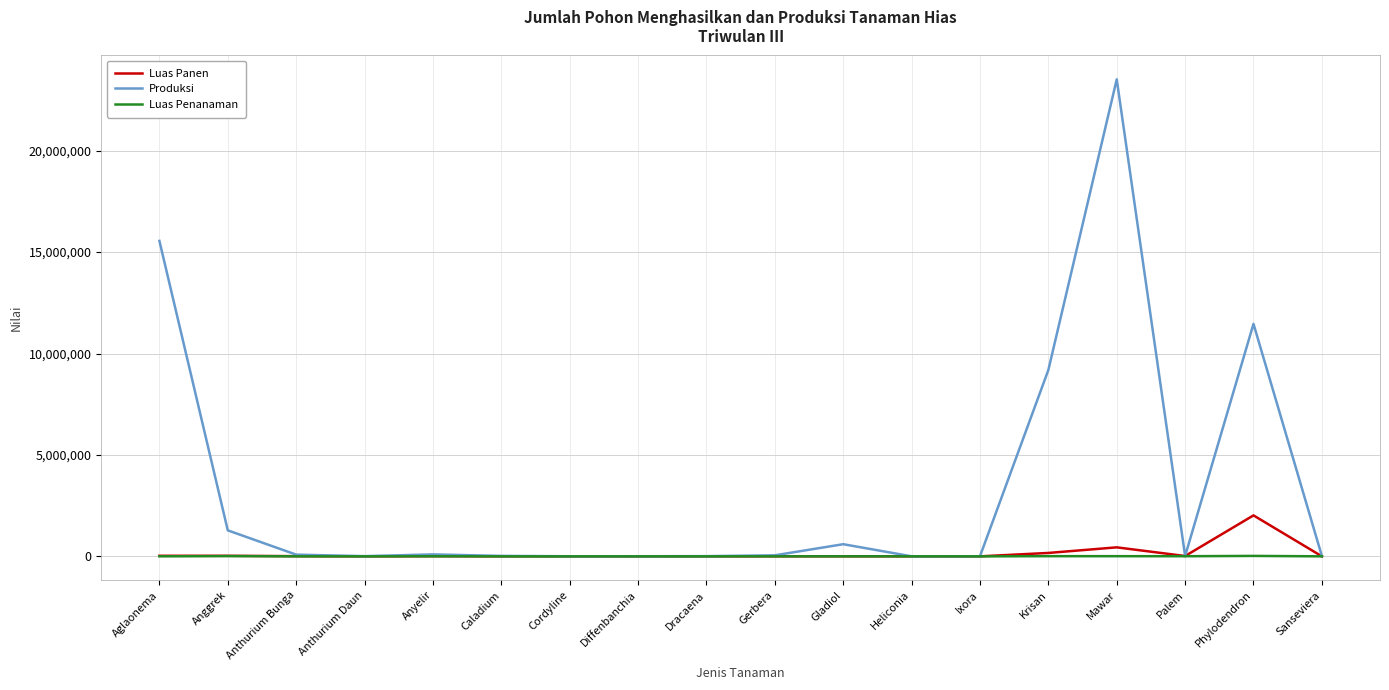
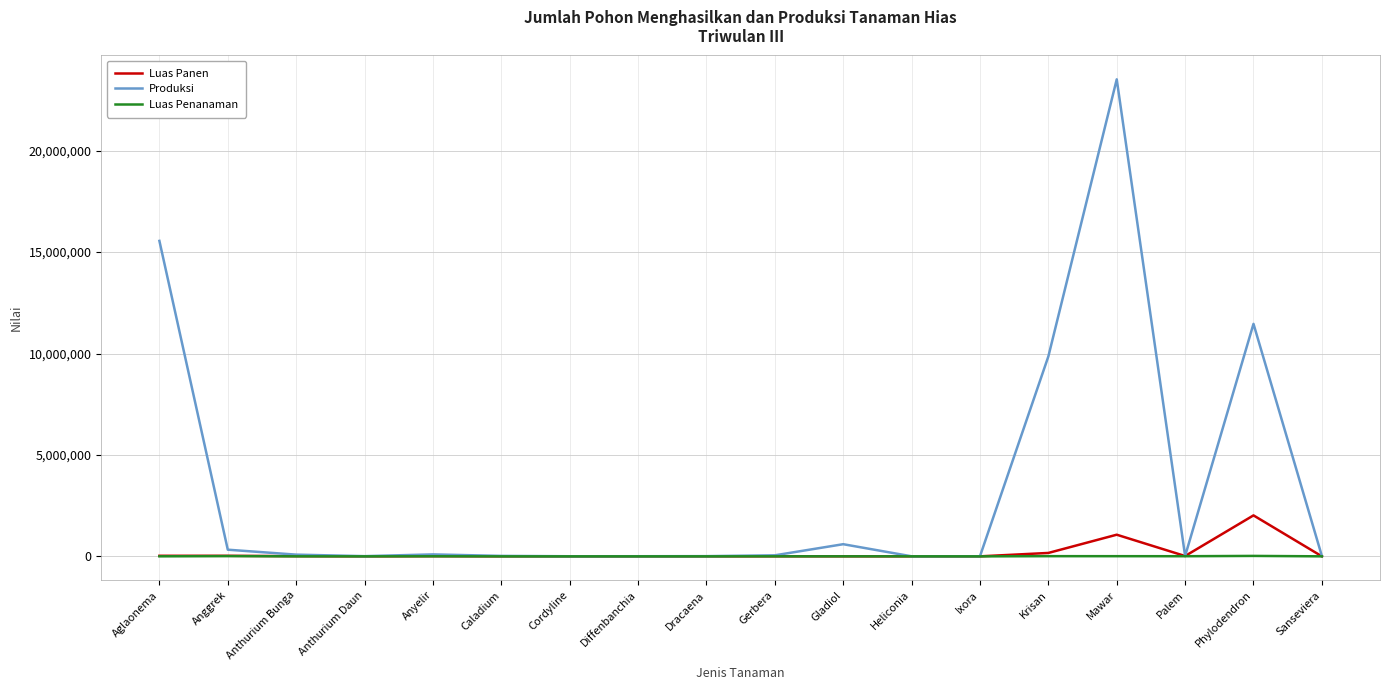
Produksi, Anggrek: 1,300,000 -> 300,000
Produksi, Krisan: 9,200,000 -> 9,900,000
Luas Panen, Mawar: 400,000 -> 1,100,000
